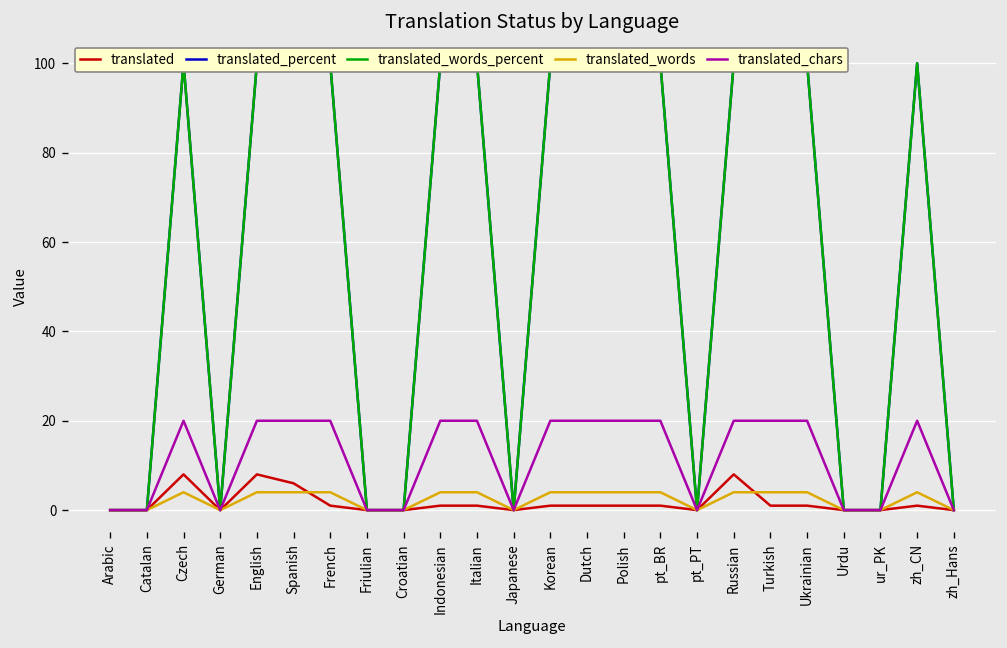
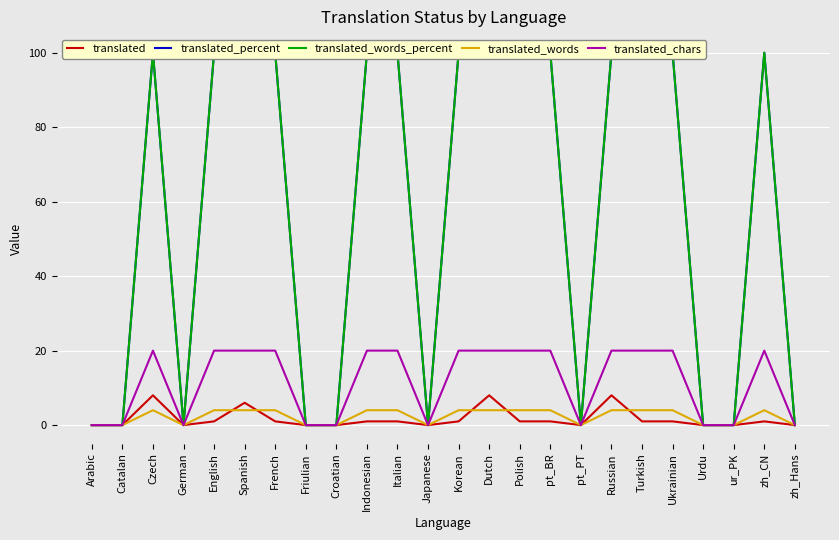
translated, English: 8 -> 1
translated, Dutch: 1 -> 8
